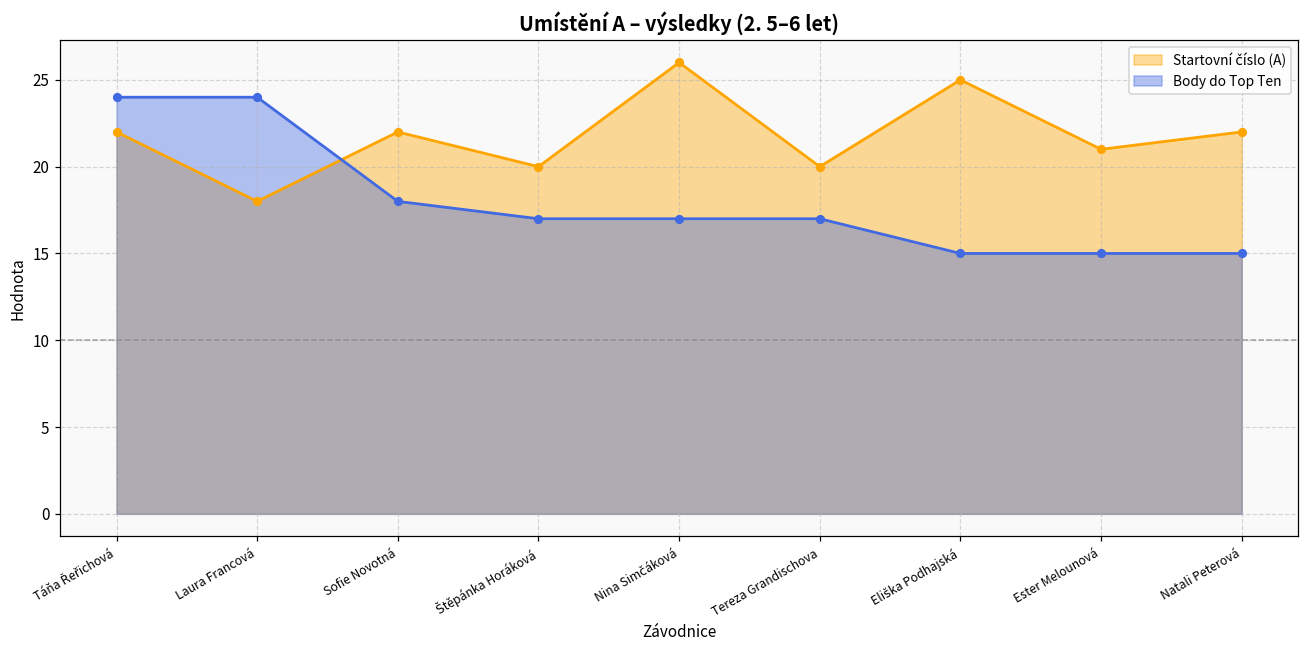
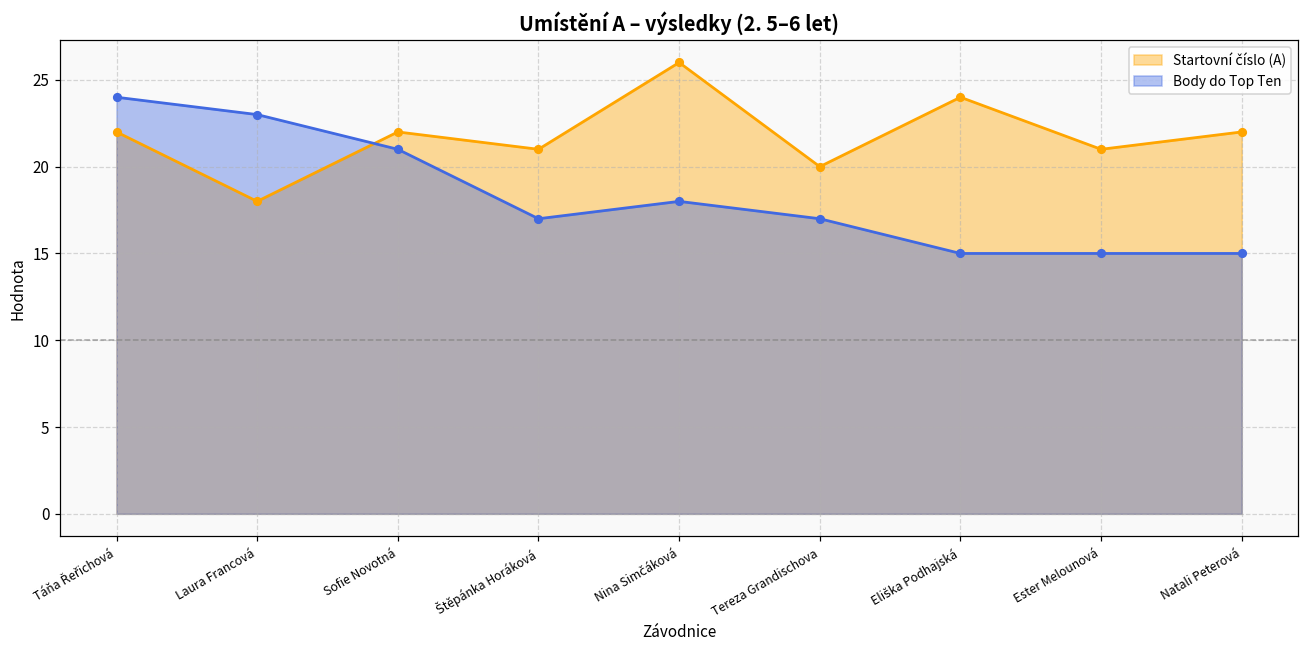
Body do Top Ten, Laura Francová: 24 -> 23
Body do Top Ten, Sofie Novotná: 18 -> 21
Startovní číslo (A), Štěpánka Horáková: 20 -> 21
Body do Top Ten, Nina Simčáková: 17 -> 18
Startovní číslo (A), Eliška Podhajská: 25 -> 24
